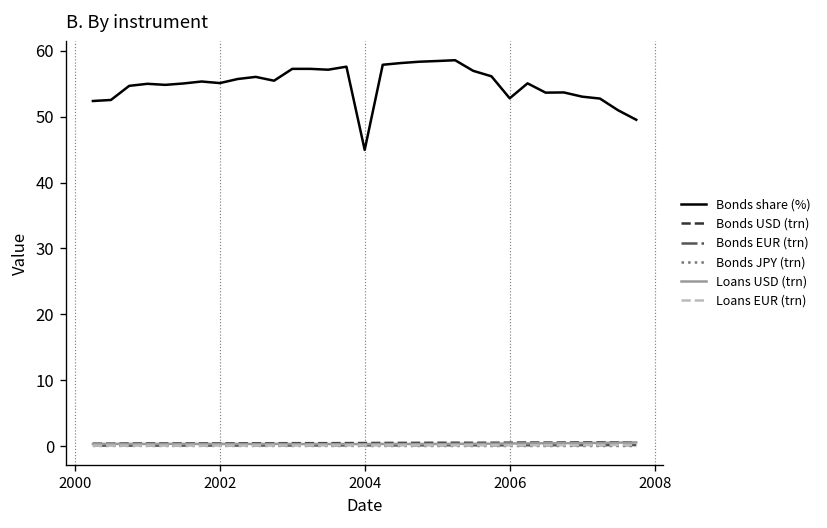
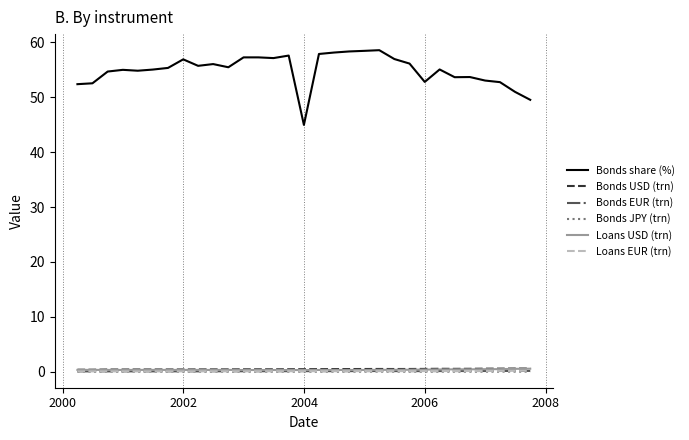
Bonds share (%), 2002: 55 -> 57
